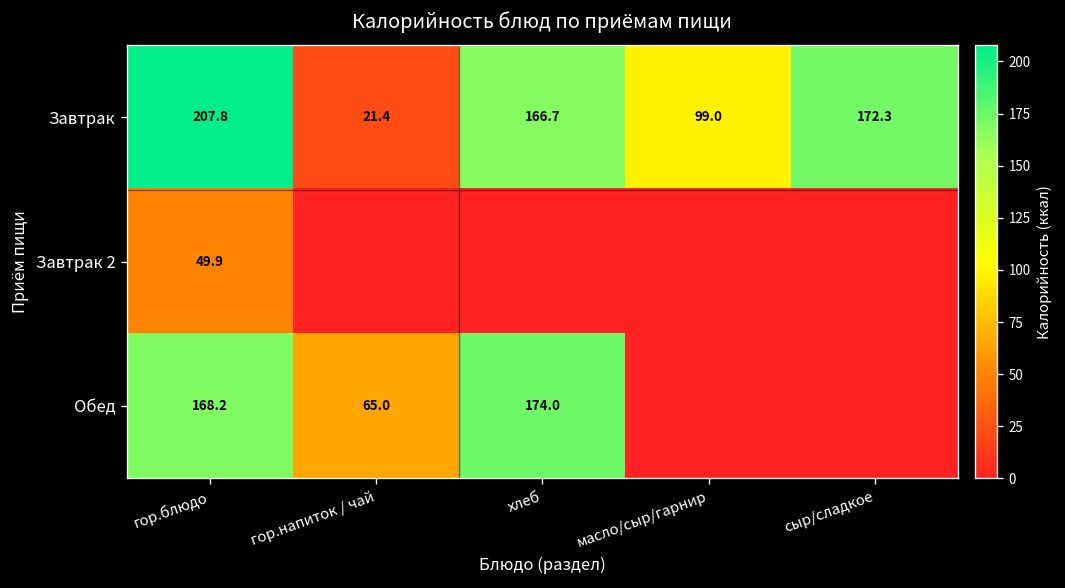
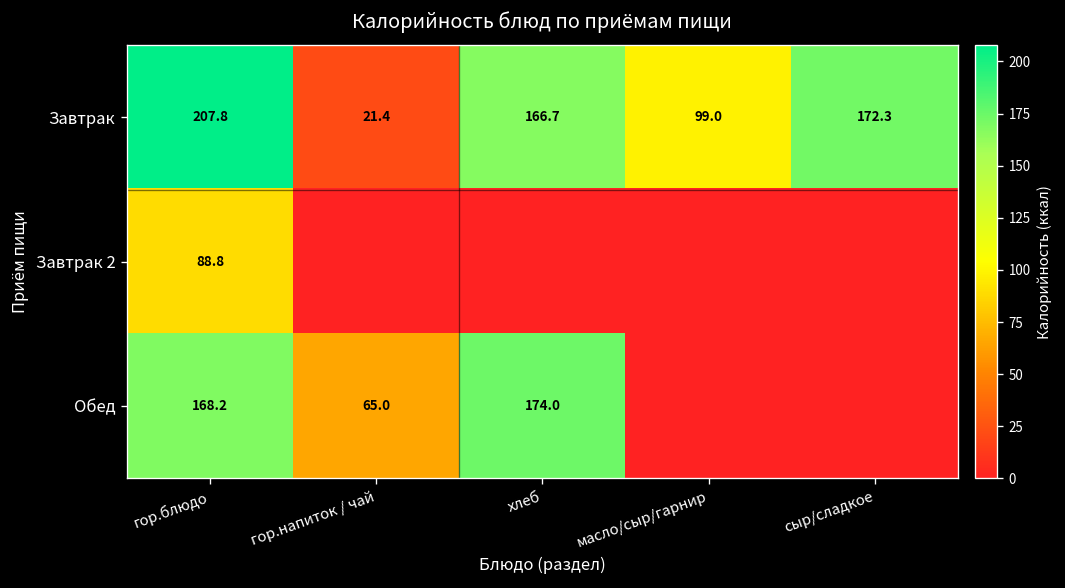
Завтрак 2, гор.блюдо: 49.9 -> 88.8
